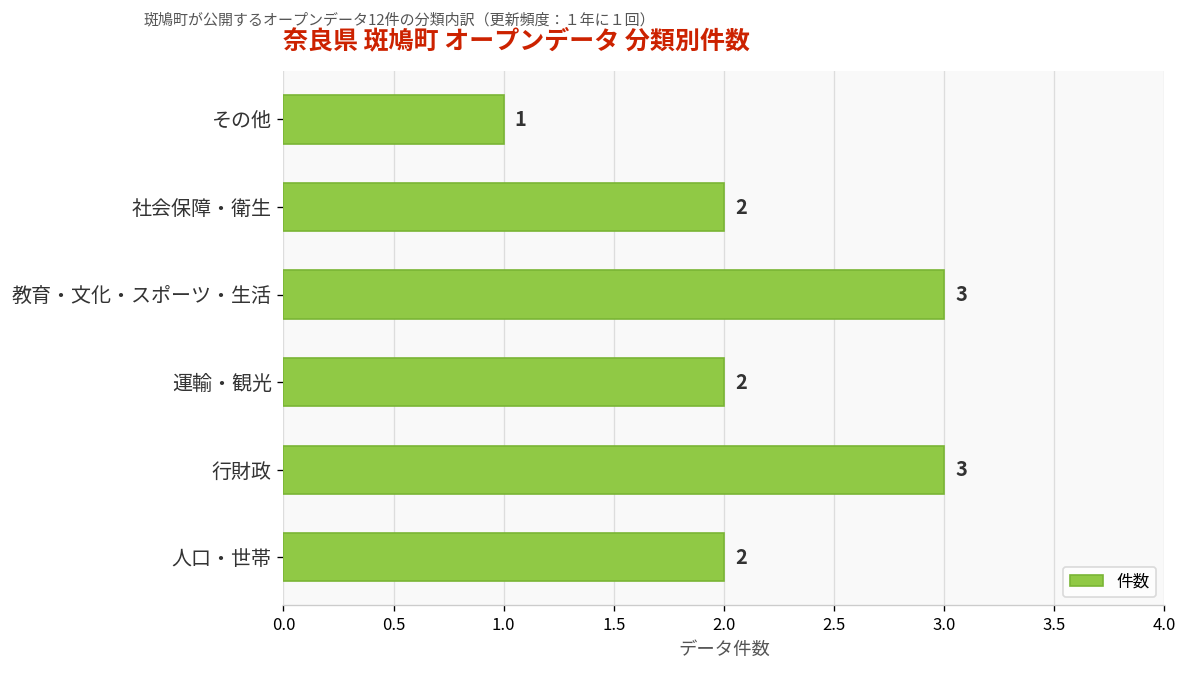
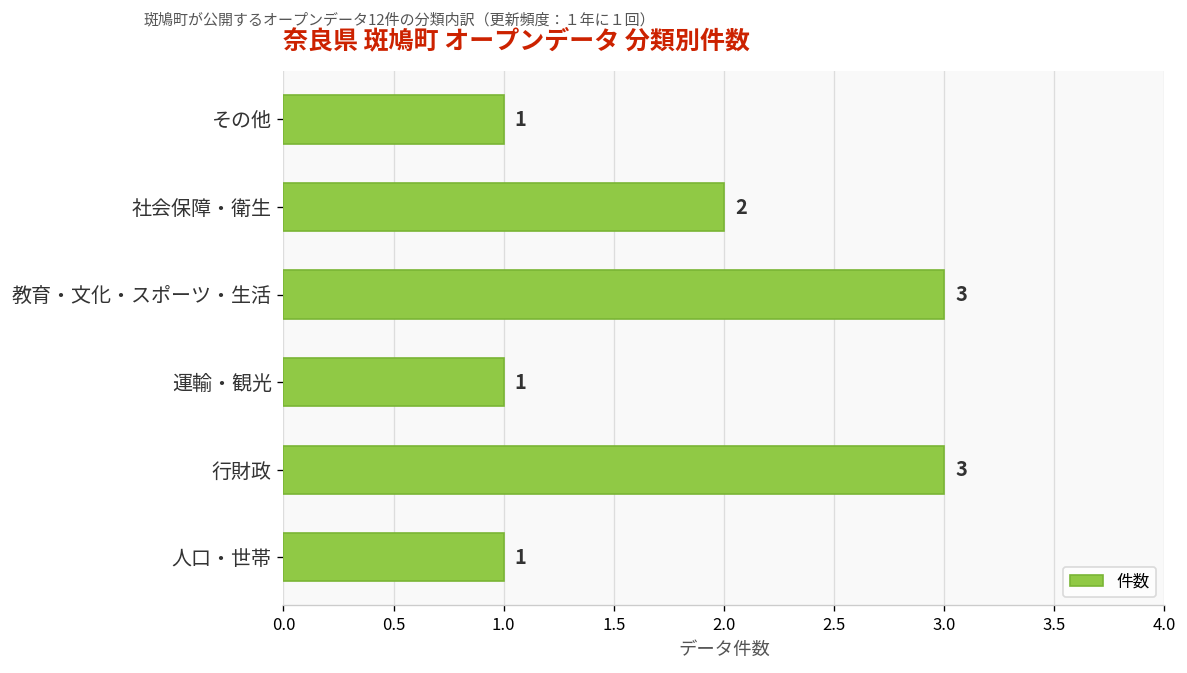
運輸・観光: 2 -> 1
人口・世帯: 2 -> 1
